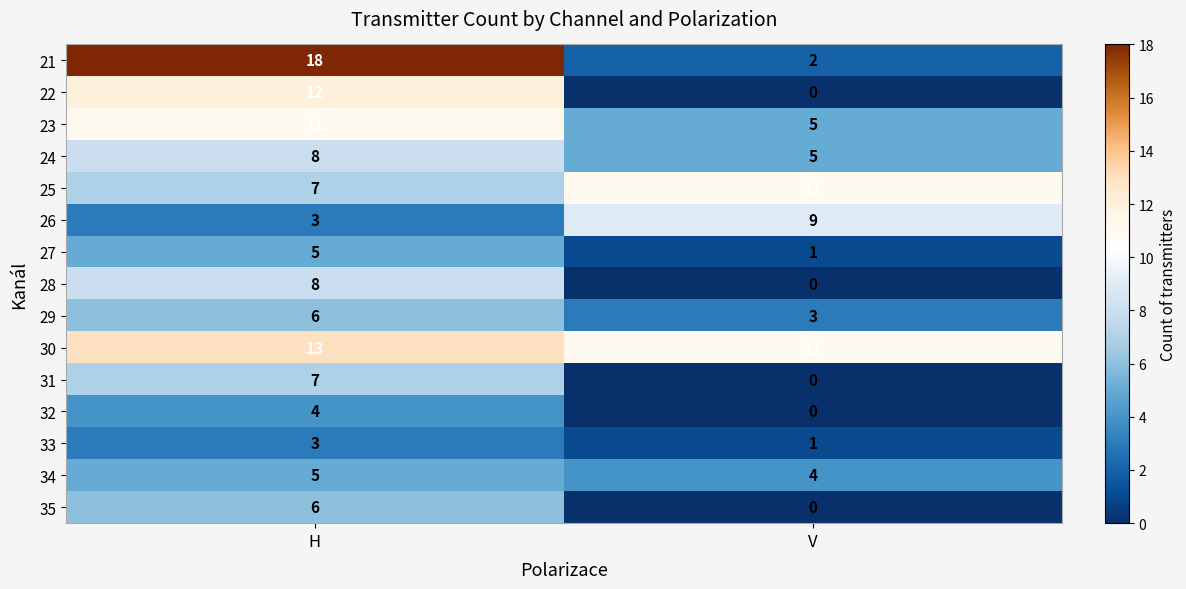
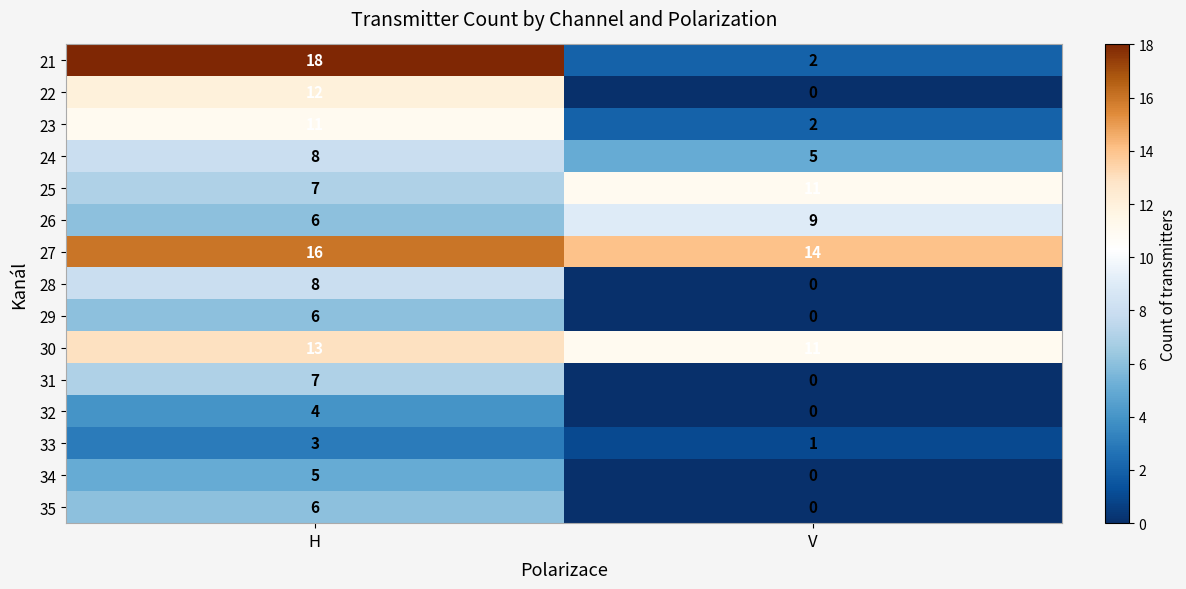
23, V: 5 -> 2
26, H: 3 -> 6
27, H: 5 -> 16
27, V: 1 -> 14
29, V: 3 -> 0
34, V: 4 -> 0
